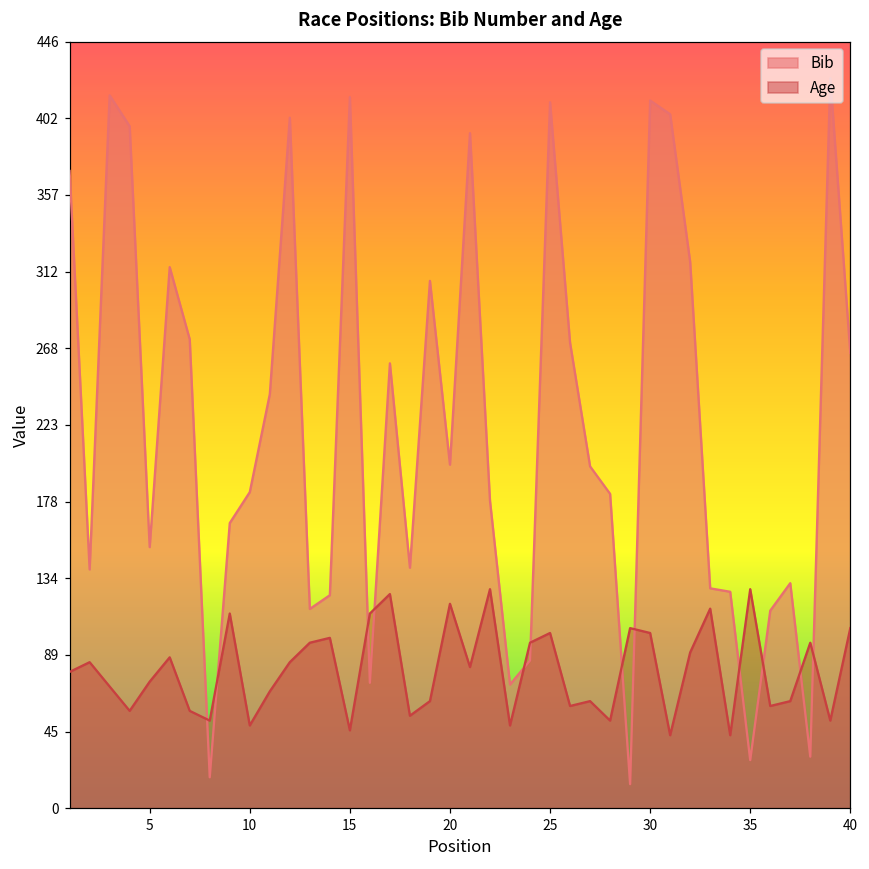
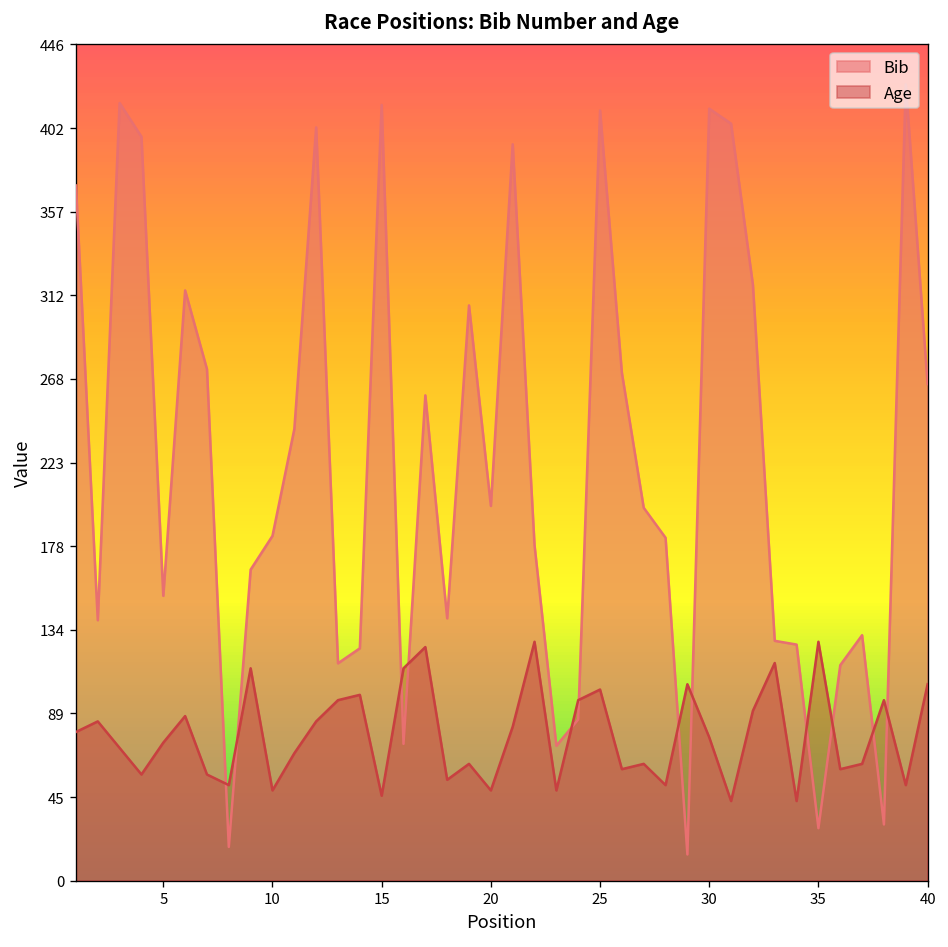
Age, 20: 119 -> 48
Age, 30: 102 -> 77
